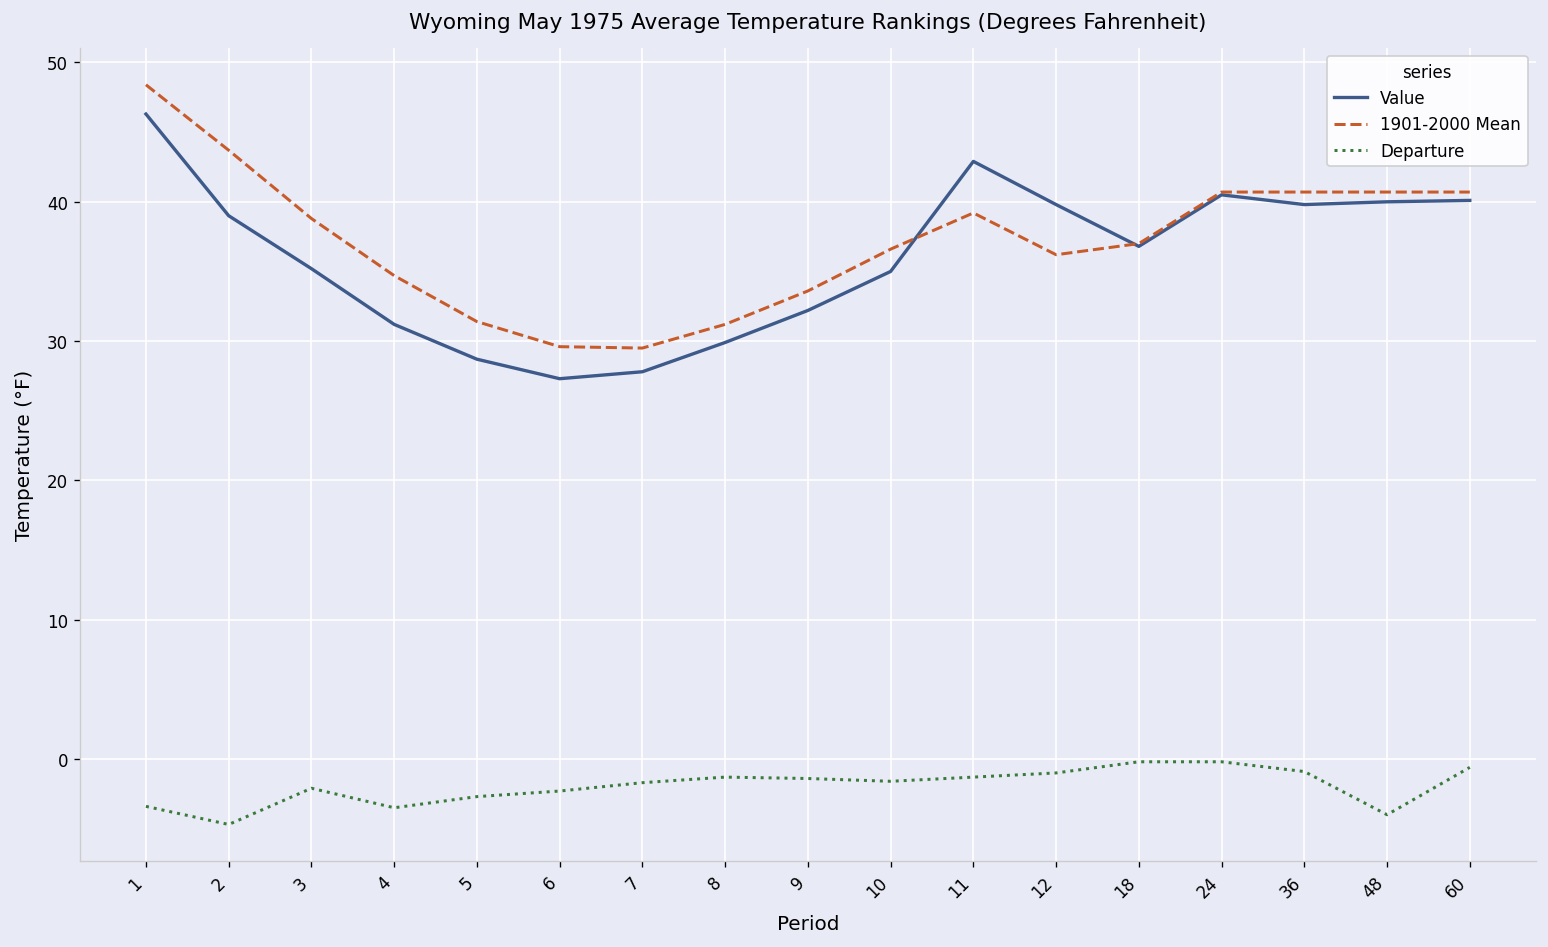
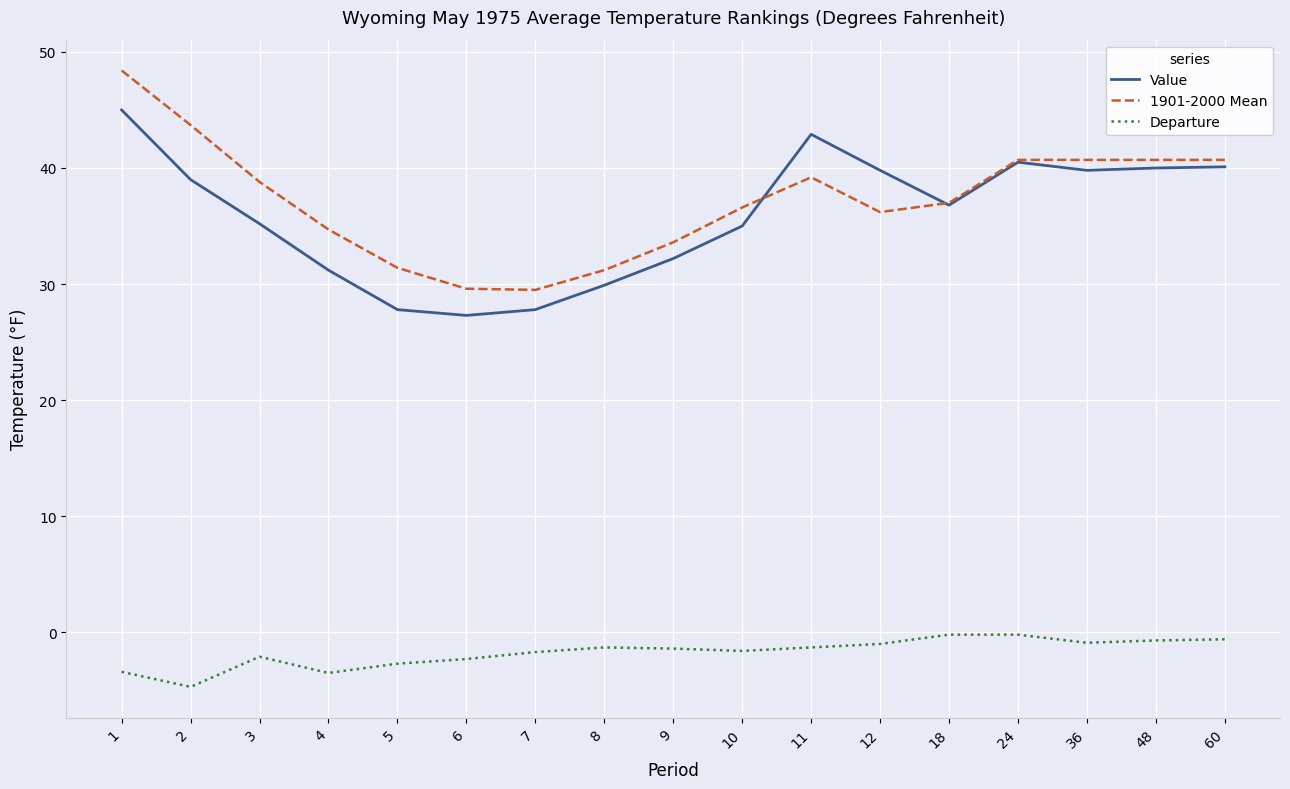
Value, 1: 46.3 -> 45.0
Value, 5: 28.7 -> 27.8
Departure, 48: -4.0 -> -0.7
